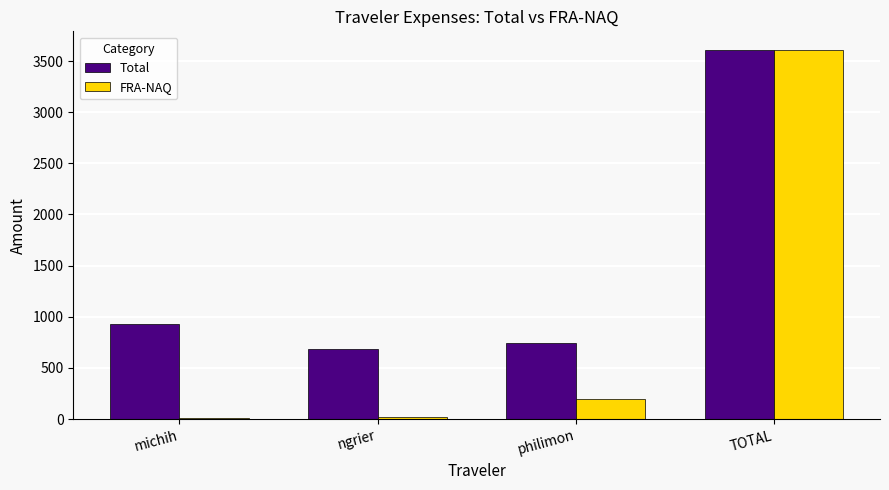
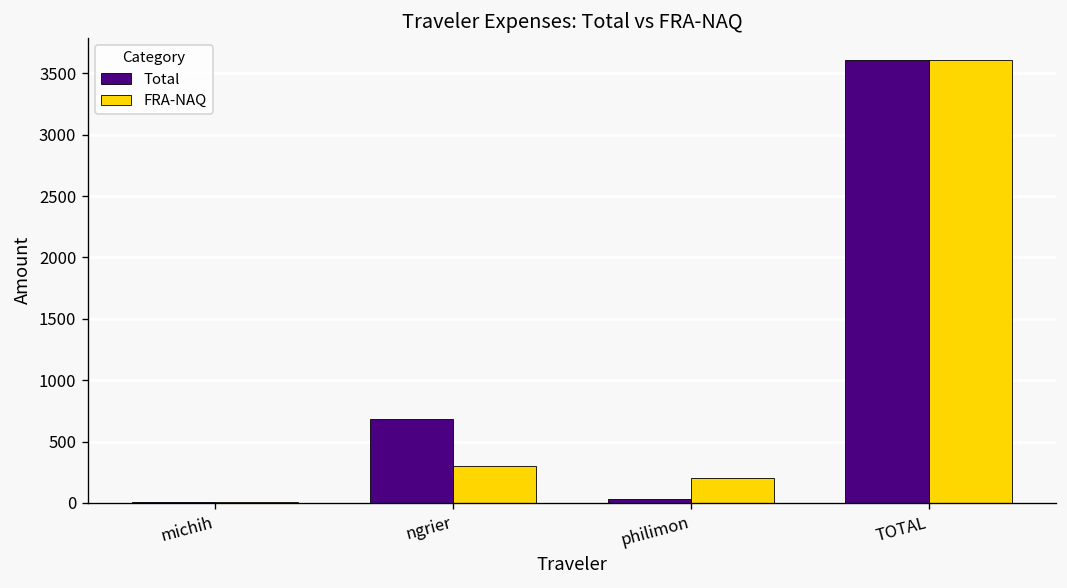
Total, michih: 930 -> 10
FRA-NAQ, ngrier: 20 -> 300
Total, philimon: 740 -> 30
